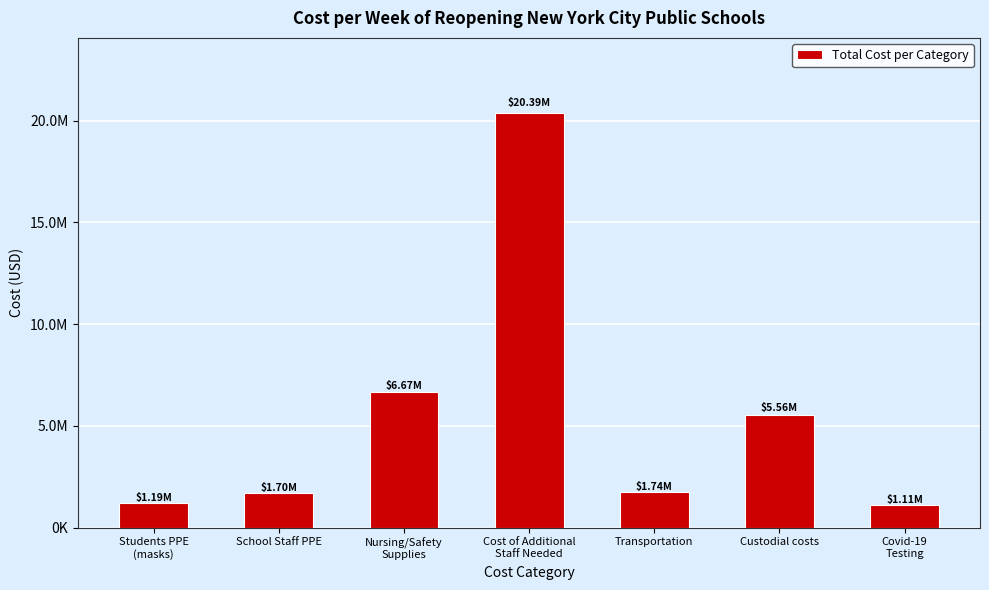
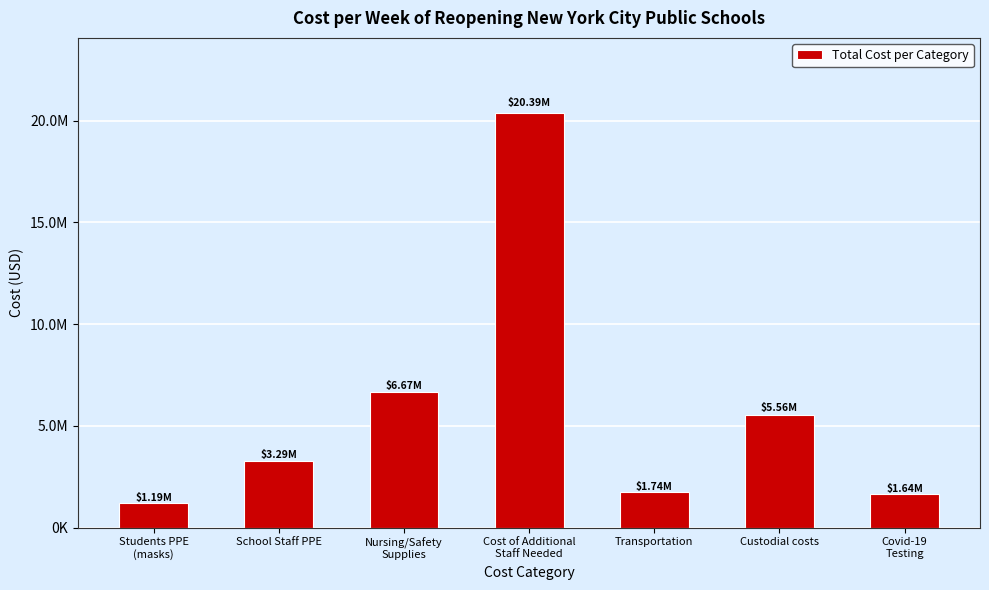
School Staff PPE: $1.70M -> $3.29M
Covid-19 Testing: $1.11M -> $1.64M
